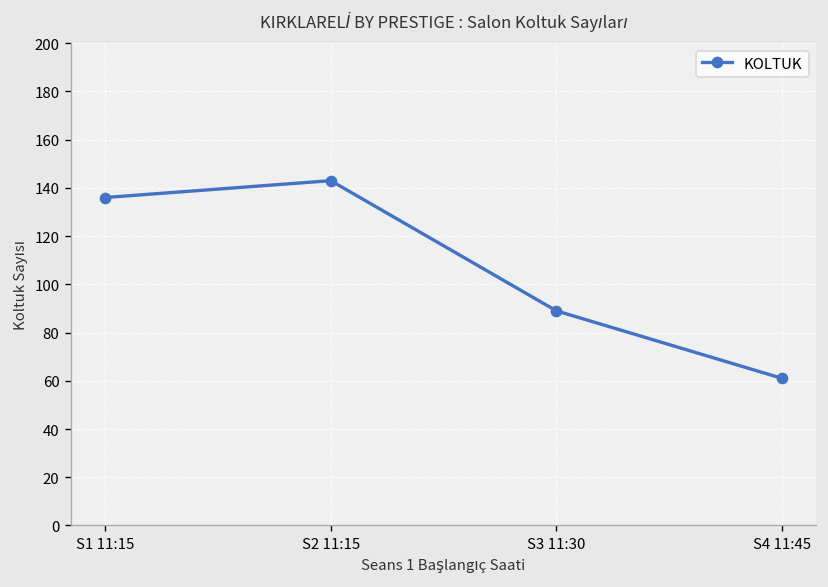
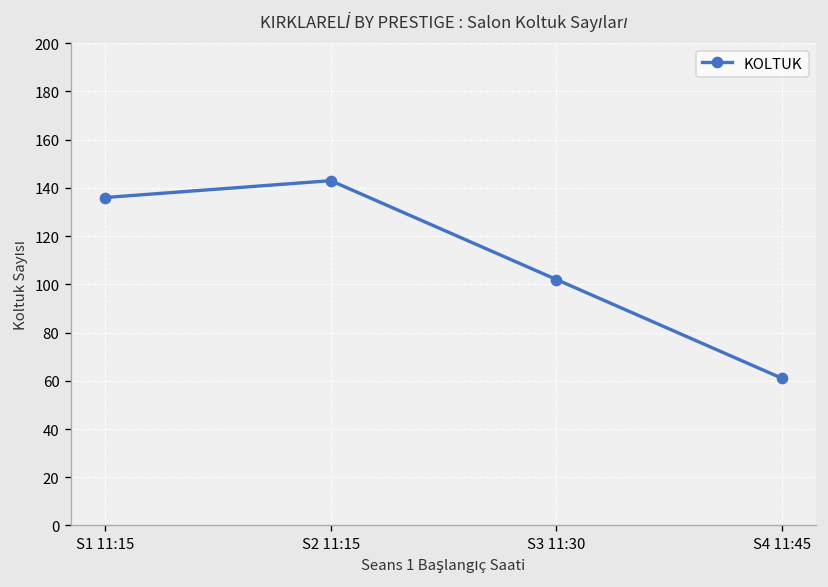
S3 11:30: 89 -> 102
